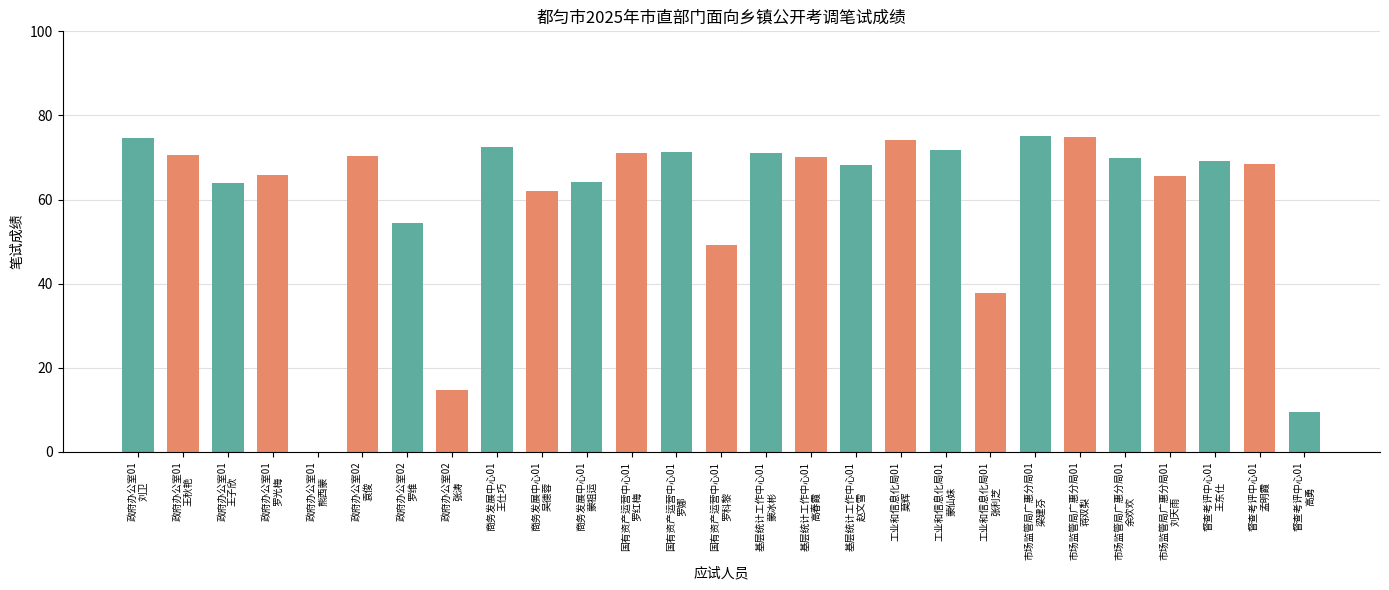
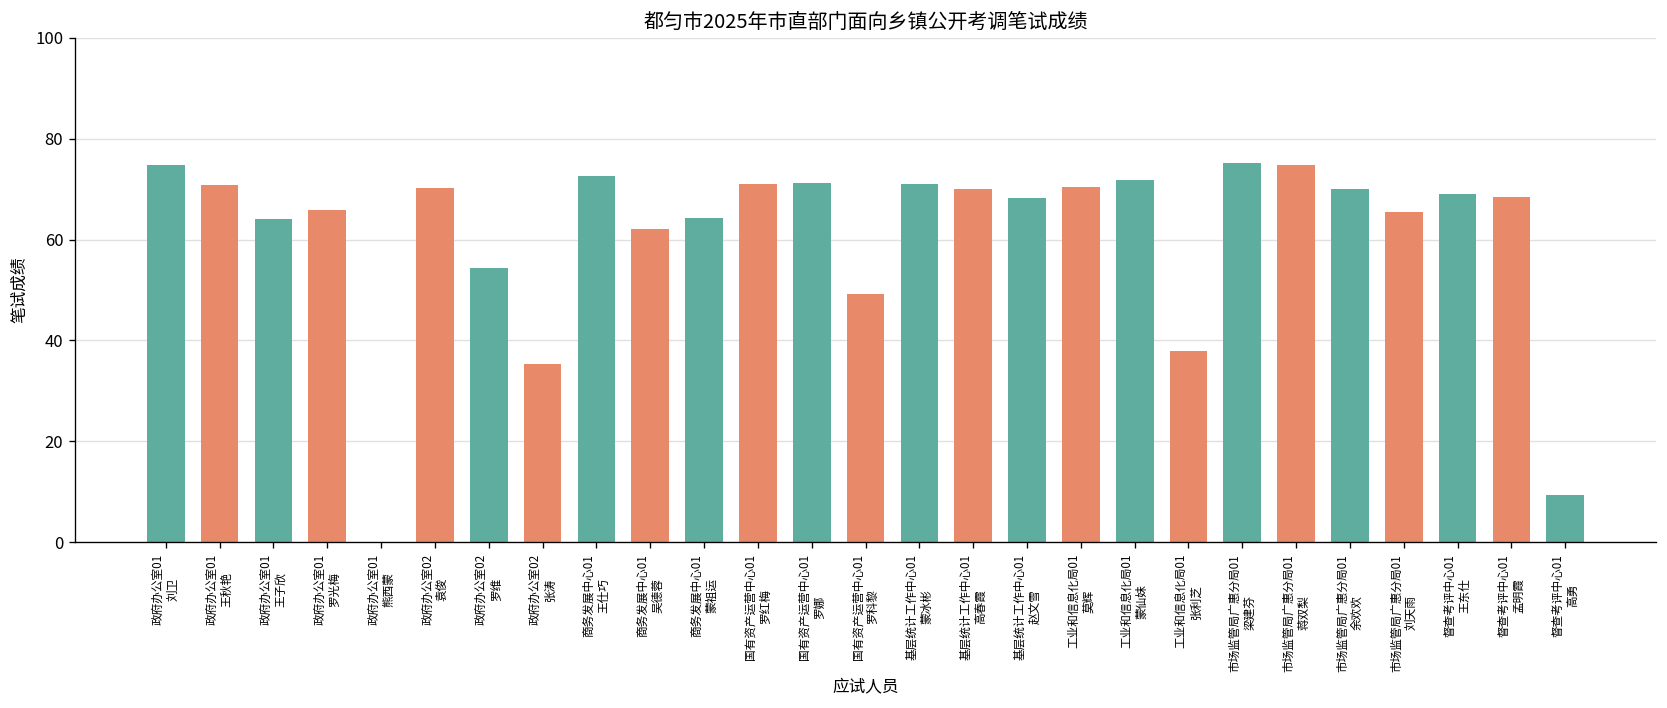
政府办公室02 张涛: 15 -> 35
工业和信息化局01 莫辉: 74 -> 70
